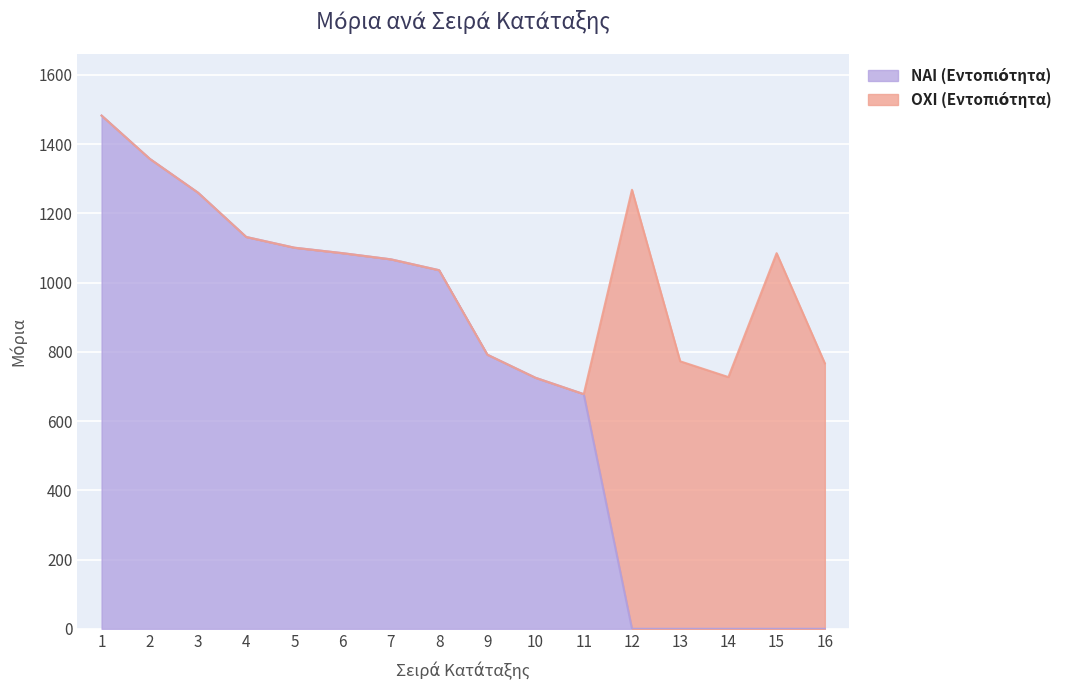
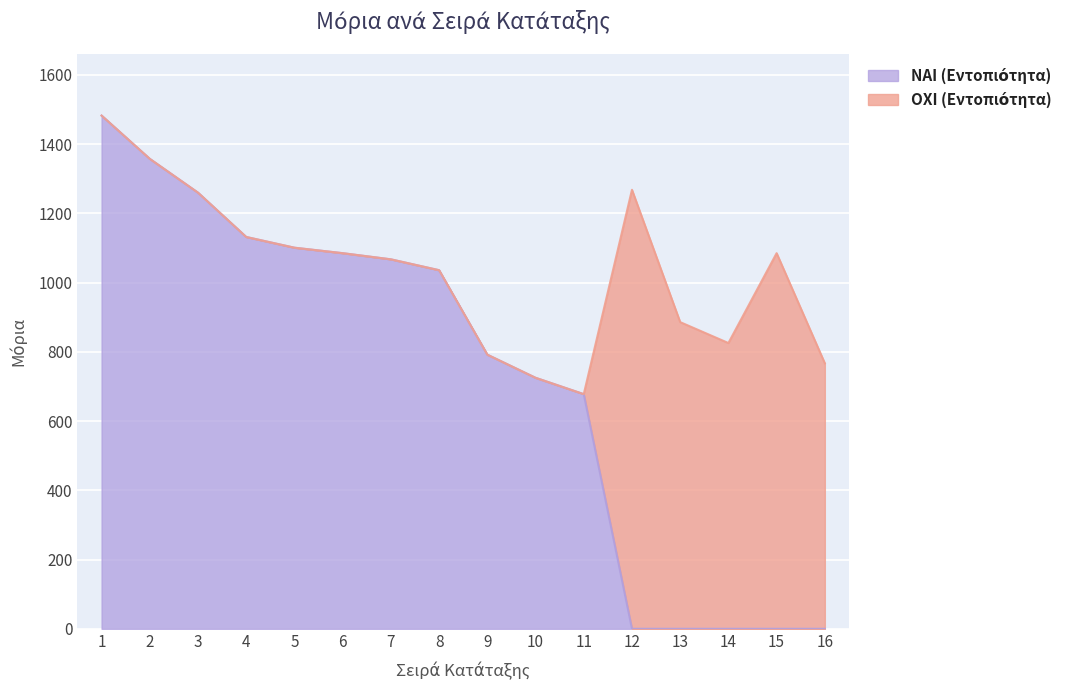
ΟΧΙ (Εντοπιότητα), 13: 770 -> 890
ΟΧΙ (Εντοπιότητα), 14: 730 -> 830
